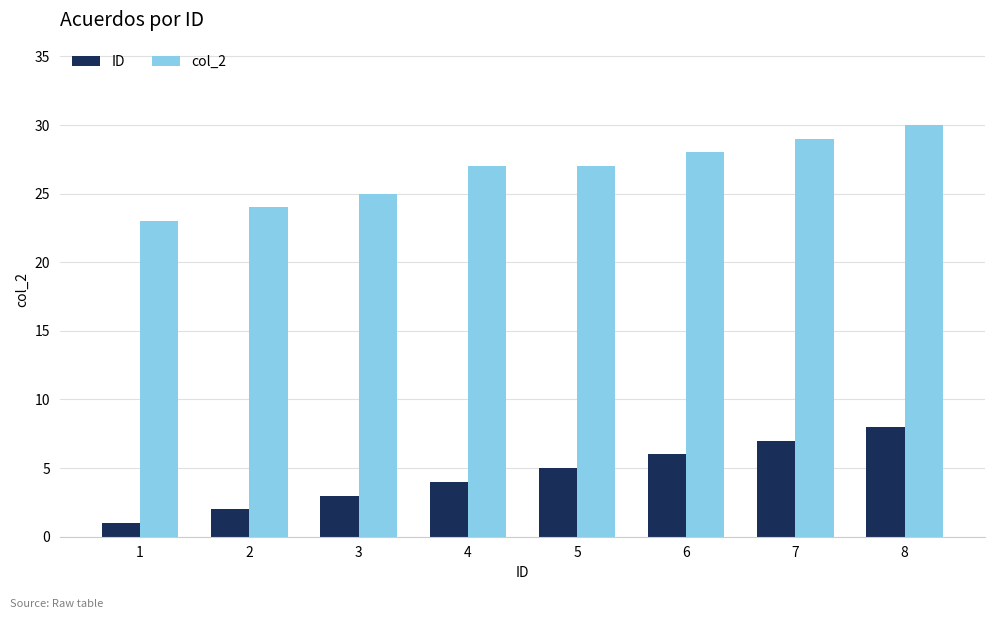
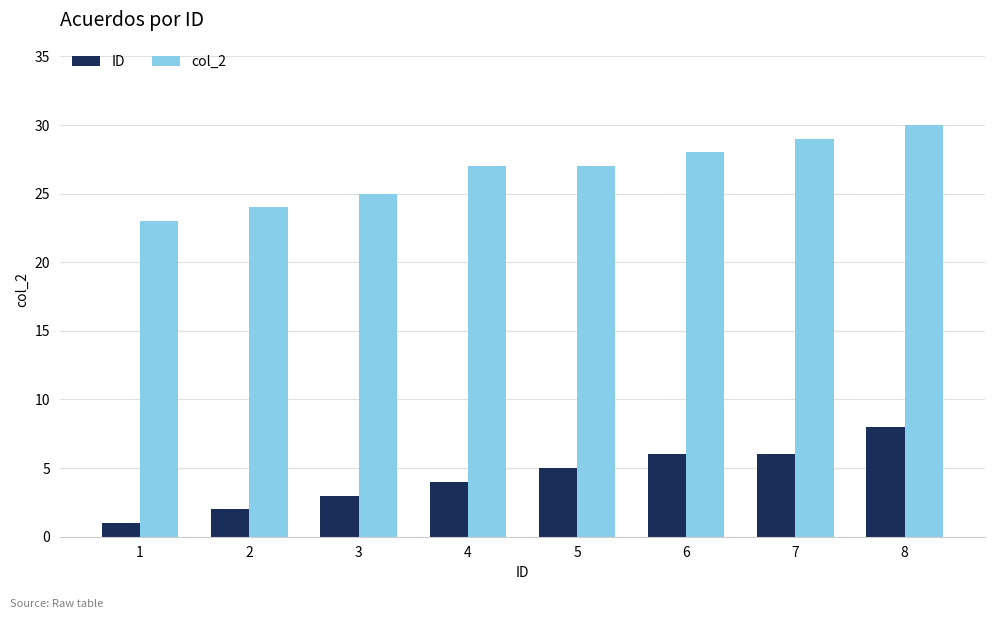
ID, 7: 7 -> 6
